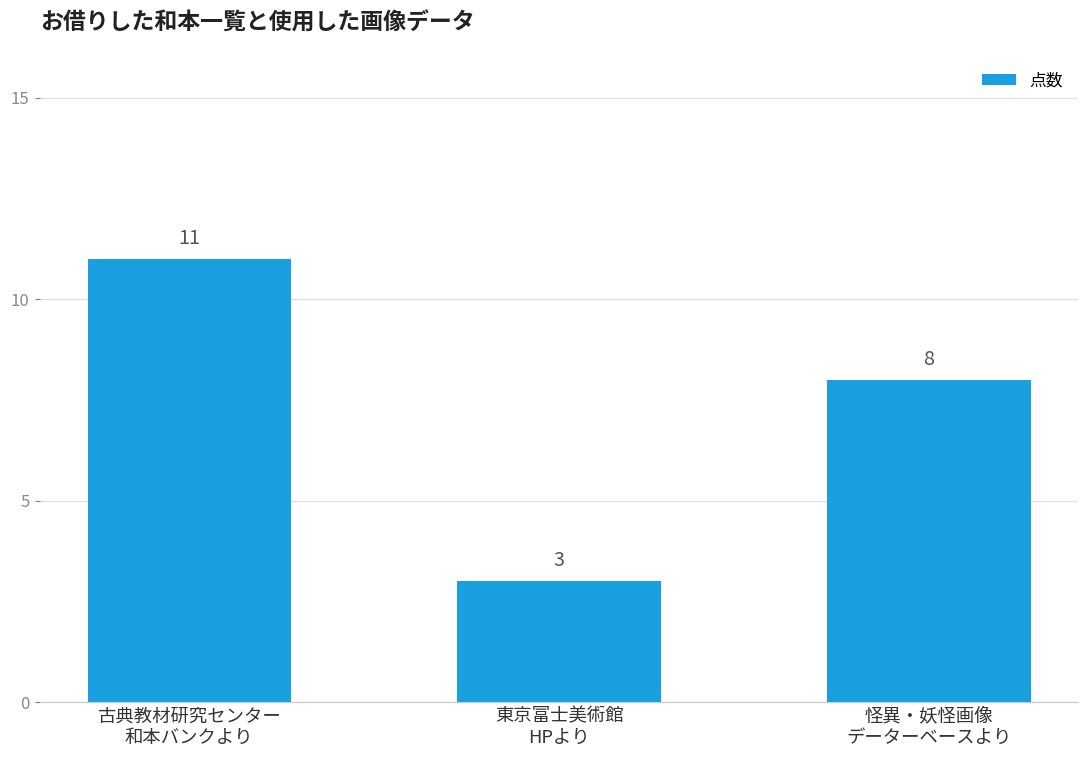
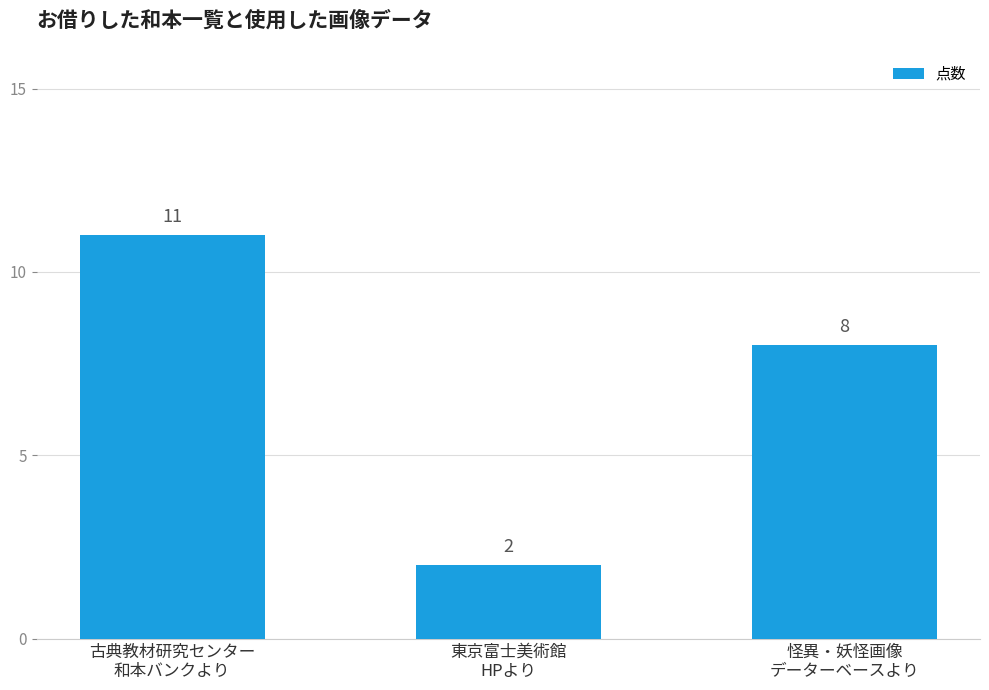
東京富士美術館 HPより: 3 -> 2
